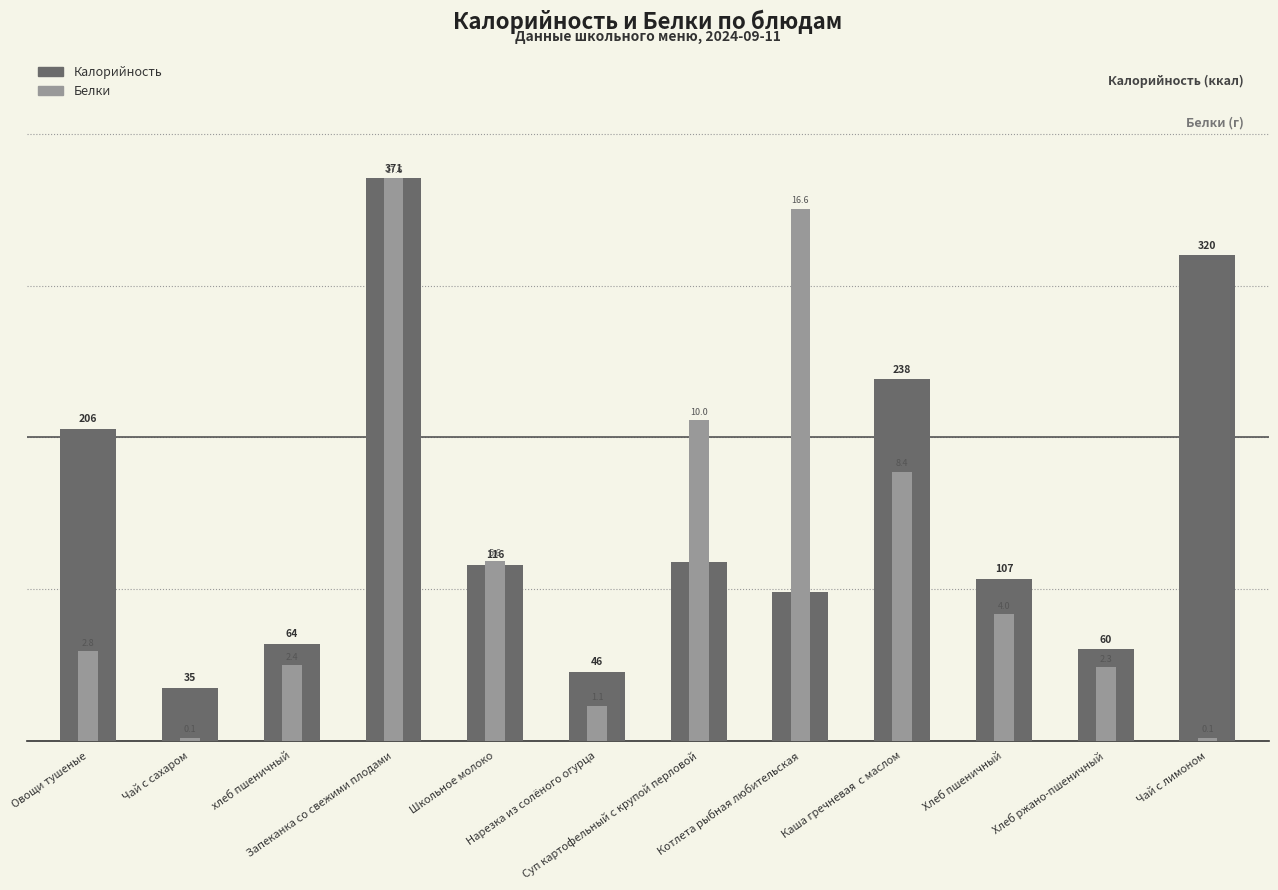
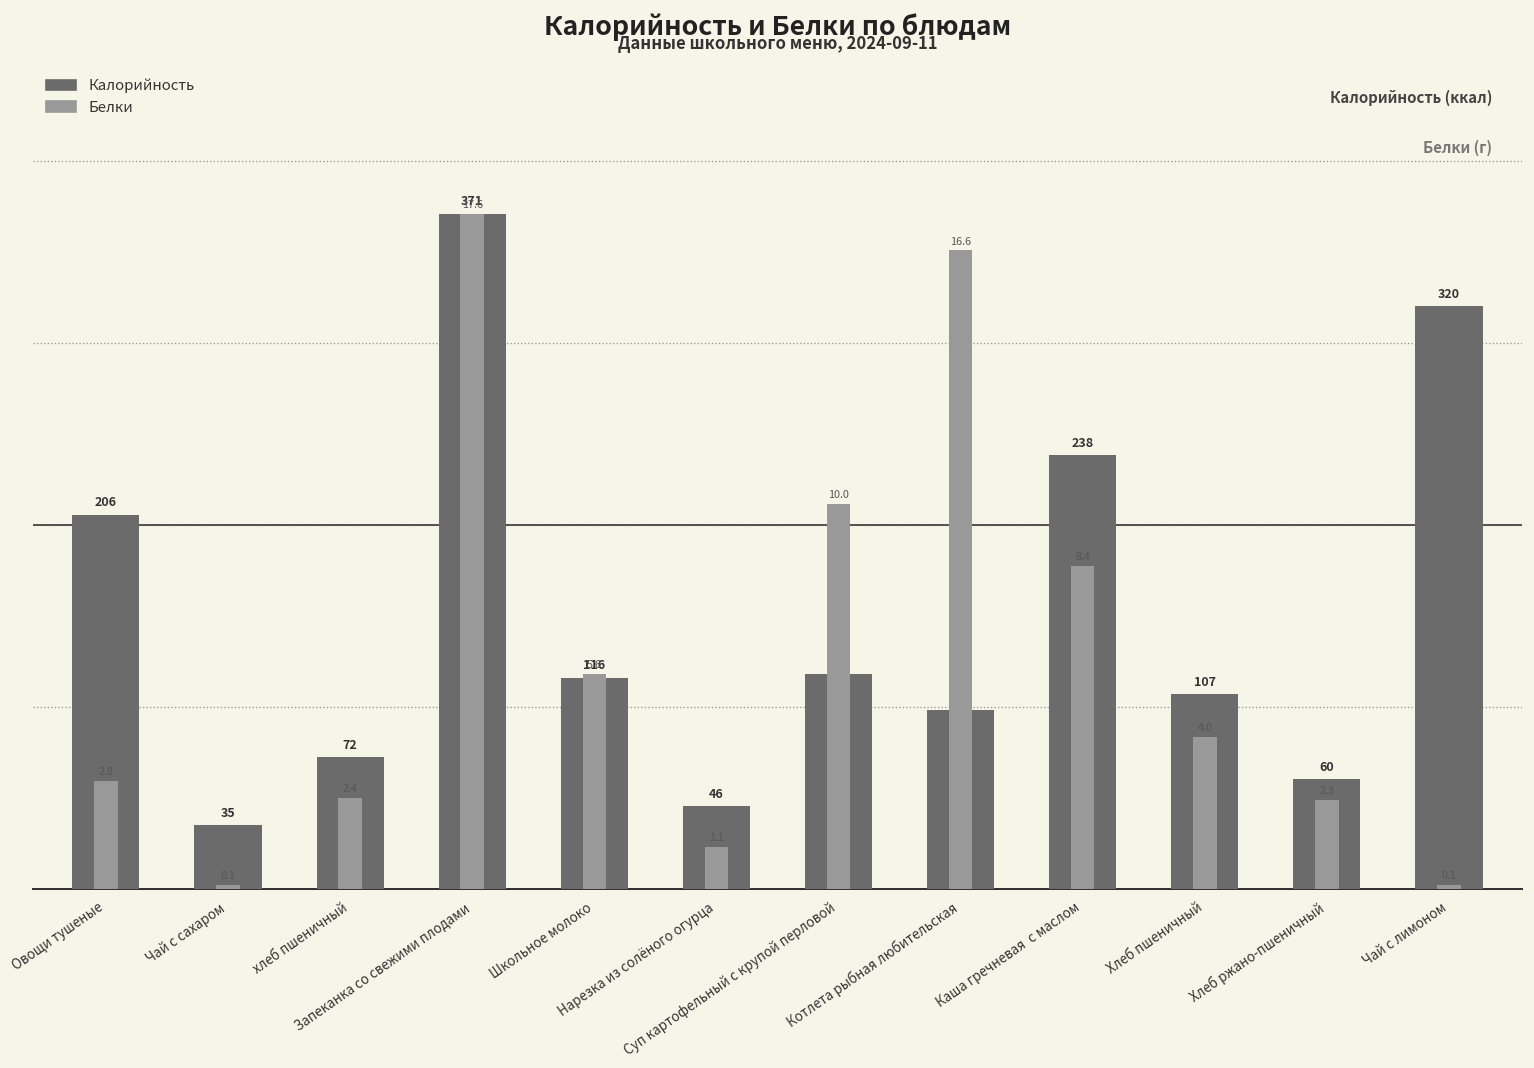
Калорийность, хлеб пшеничный: 64 -> 72
